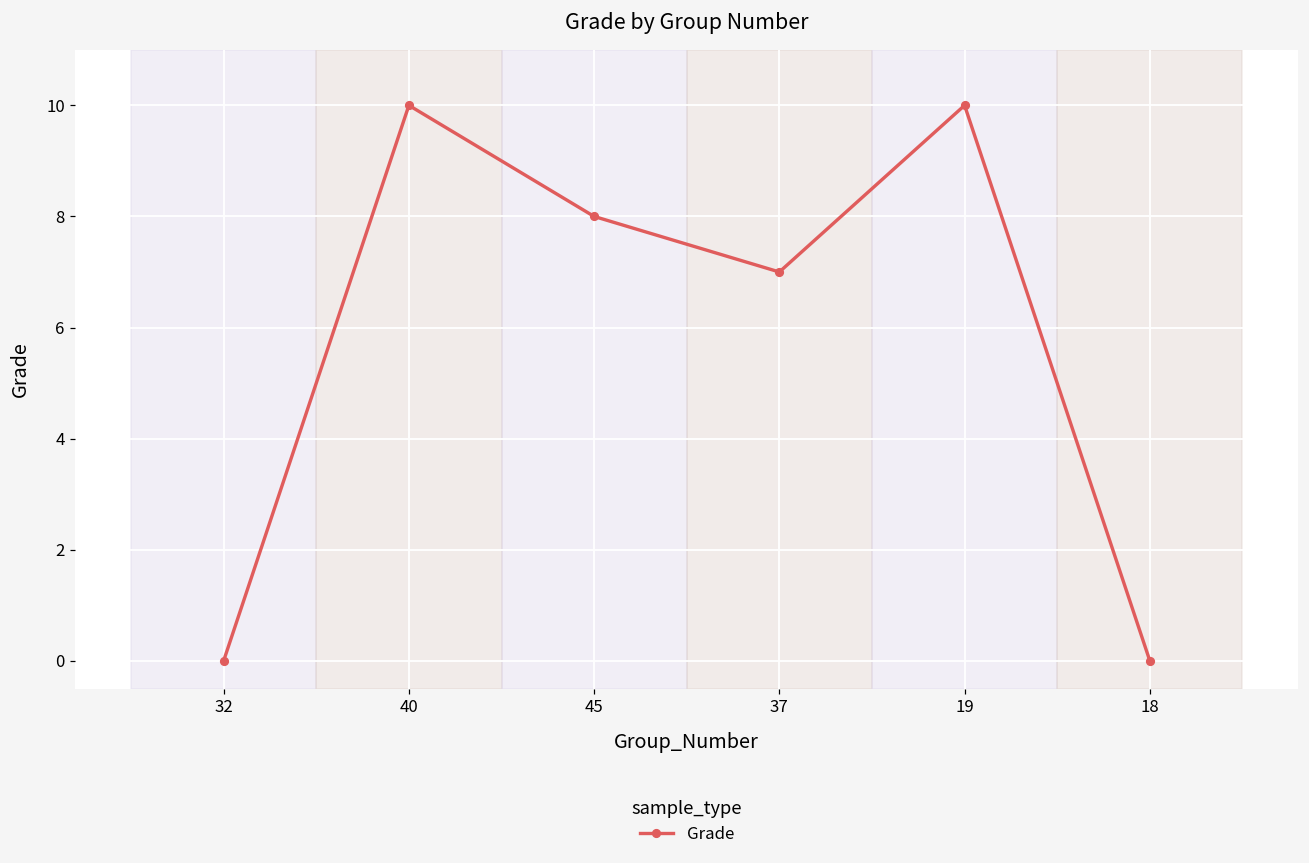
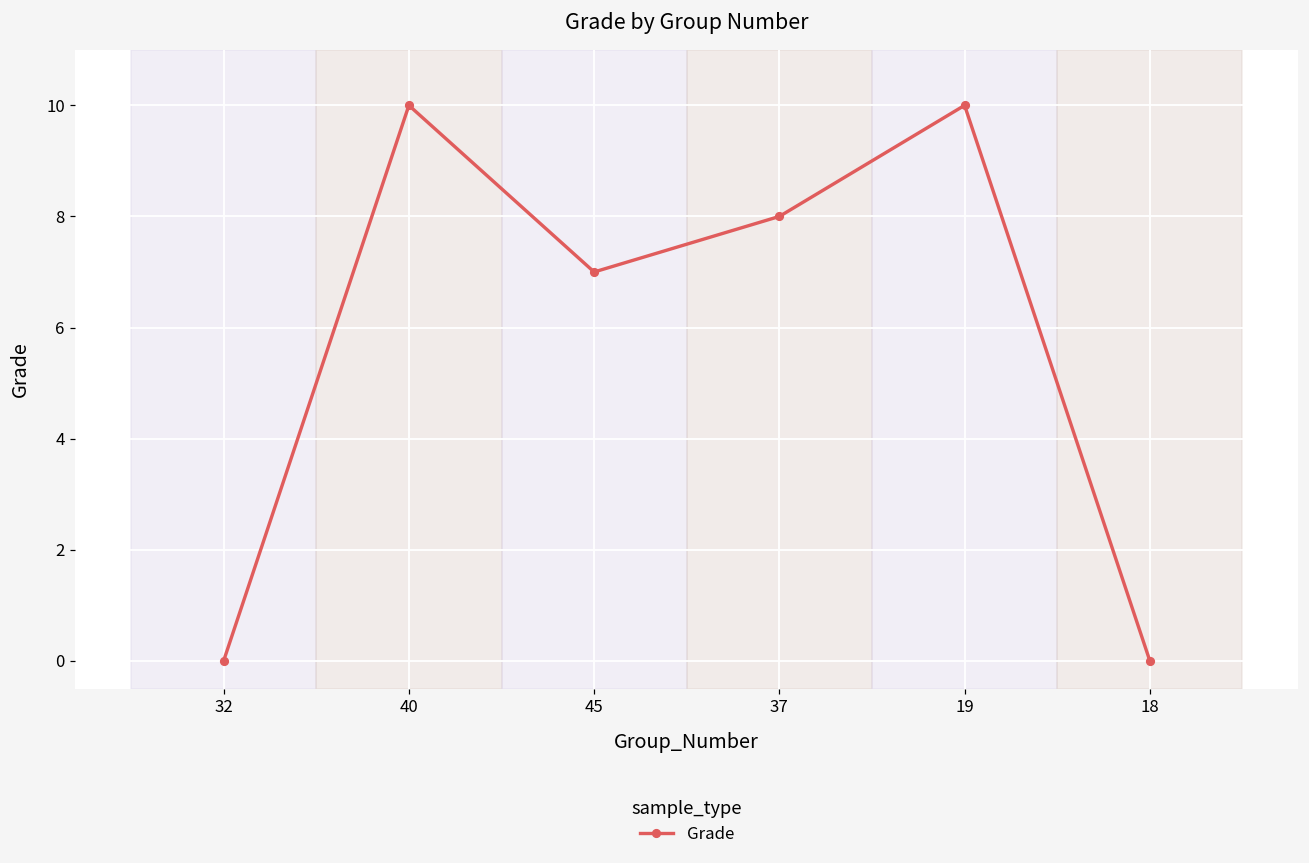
45: 8 -> 7
37: 7 -> 8
